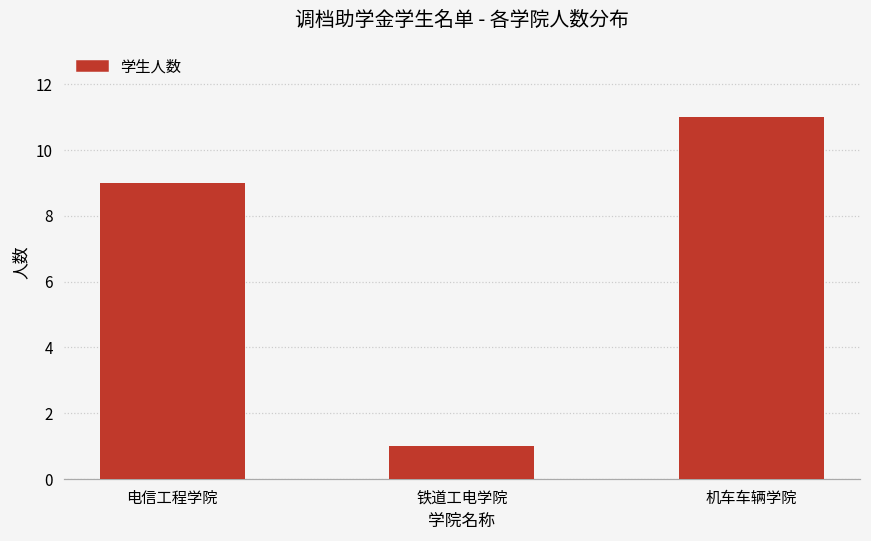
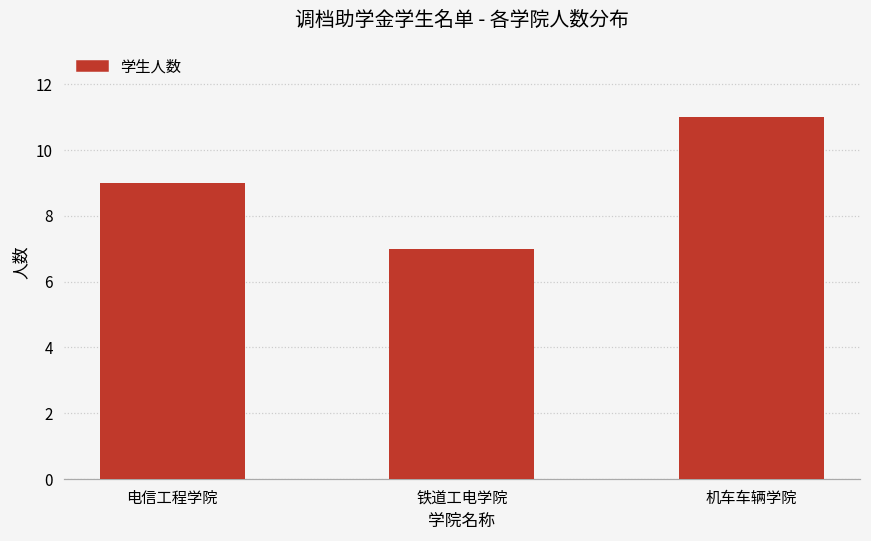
铁道工电学院: 1 -> 7
